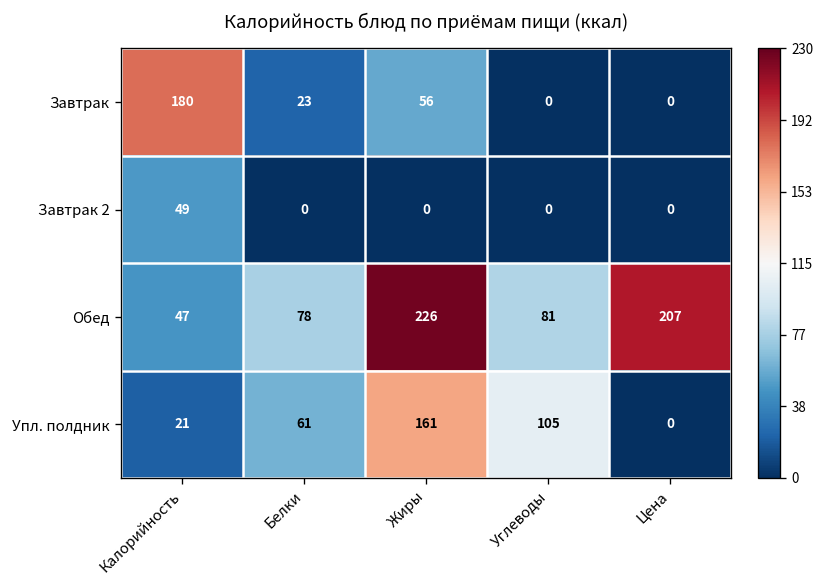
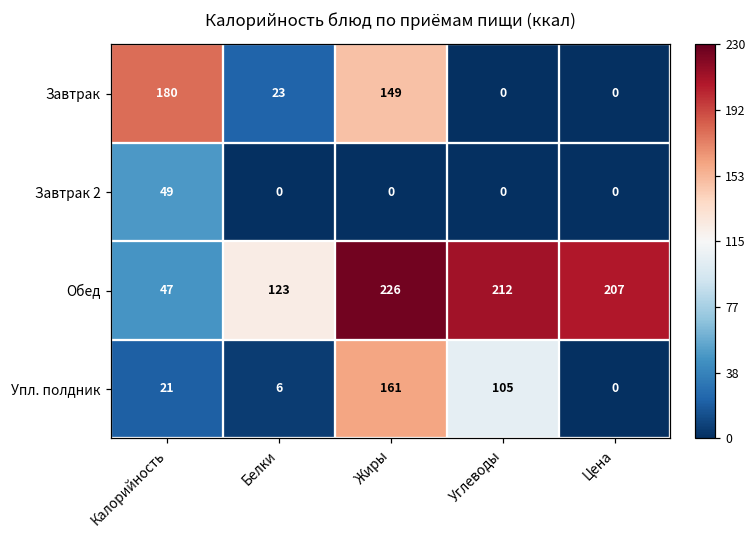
Завтрак, Жиры: 56 -> 149
Обед, Белки: 78 -> 123
Обед, Углеводы: 81 -> 212
Упл. полдник, Белки: 61 -> 6
